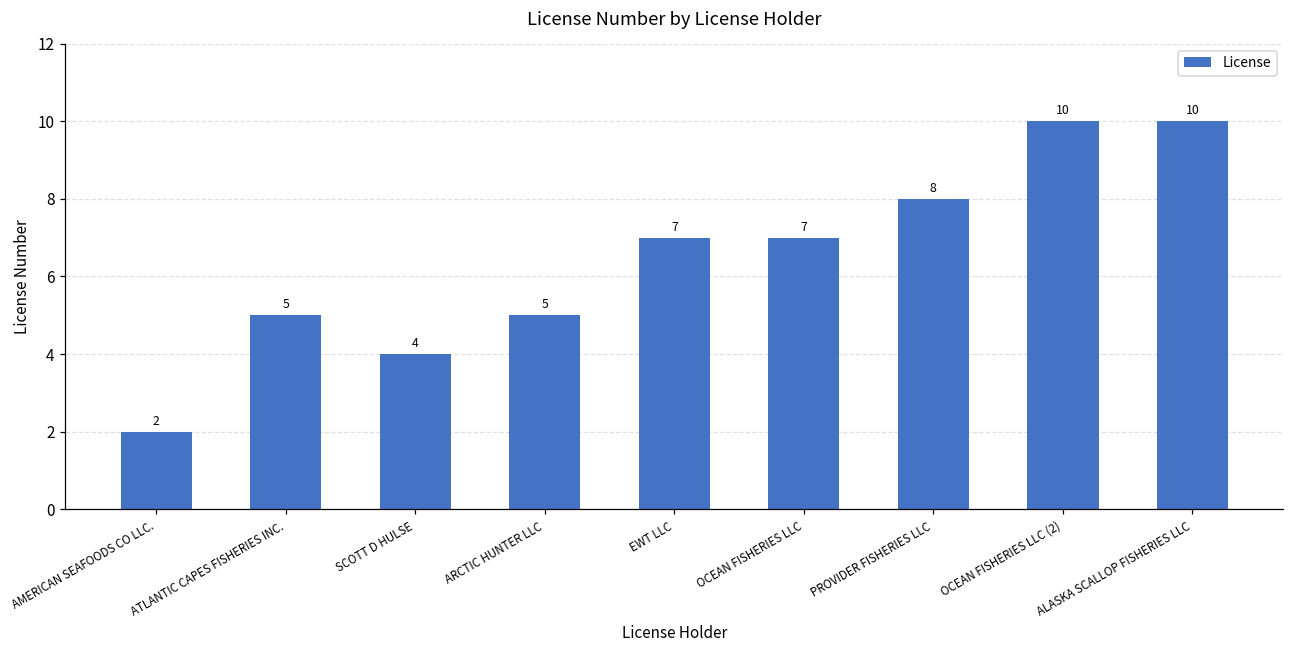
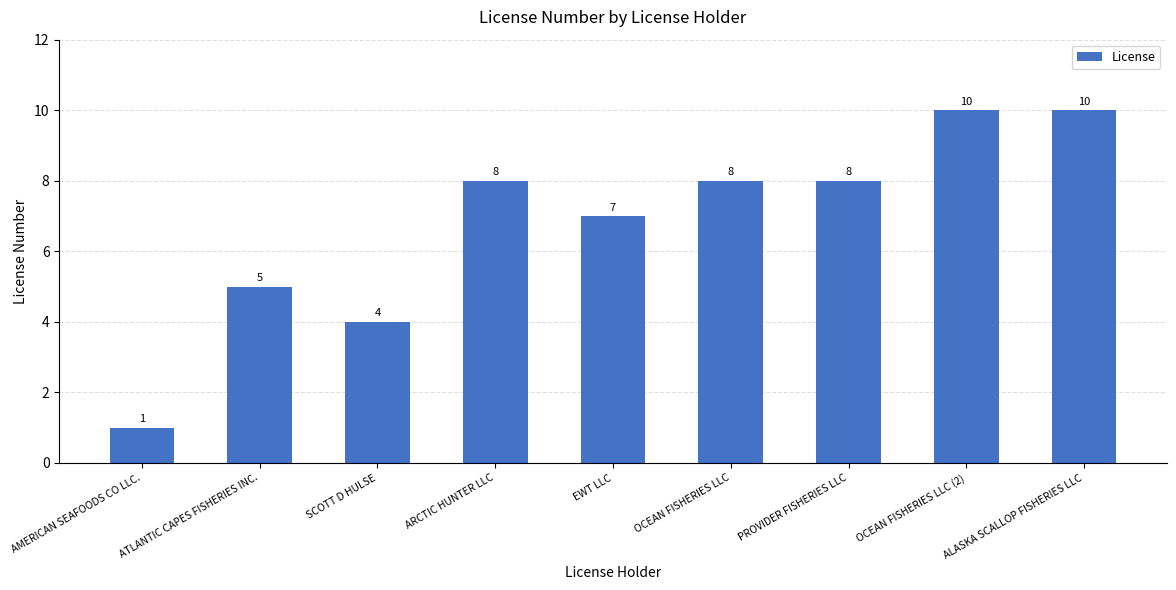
AMERICAN SEAFOODS CO LLC.: 2 -> 1
ARCTIC HUNTER LLC: 5 -> 8
OCEAN FISHERIES LLC: 7 -> 8
